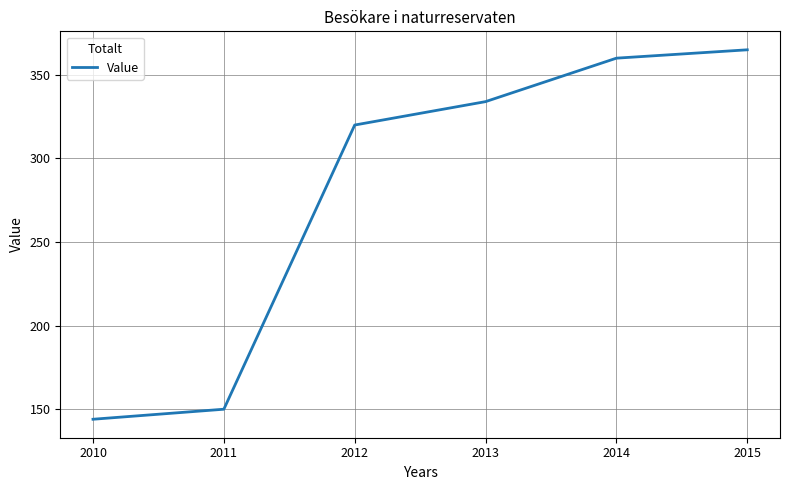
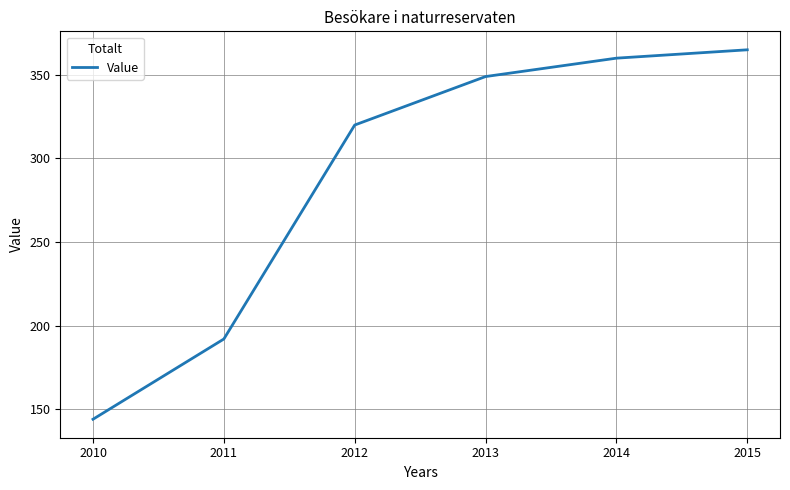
2011: 150 -> 192
2013: 334 -> 349
